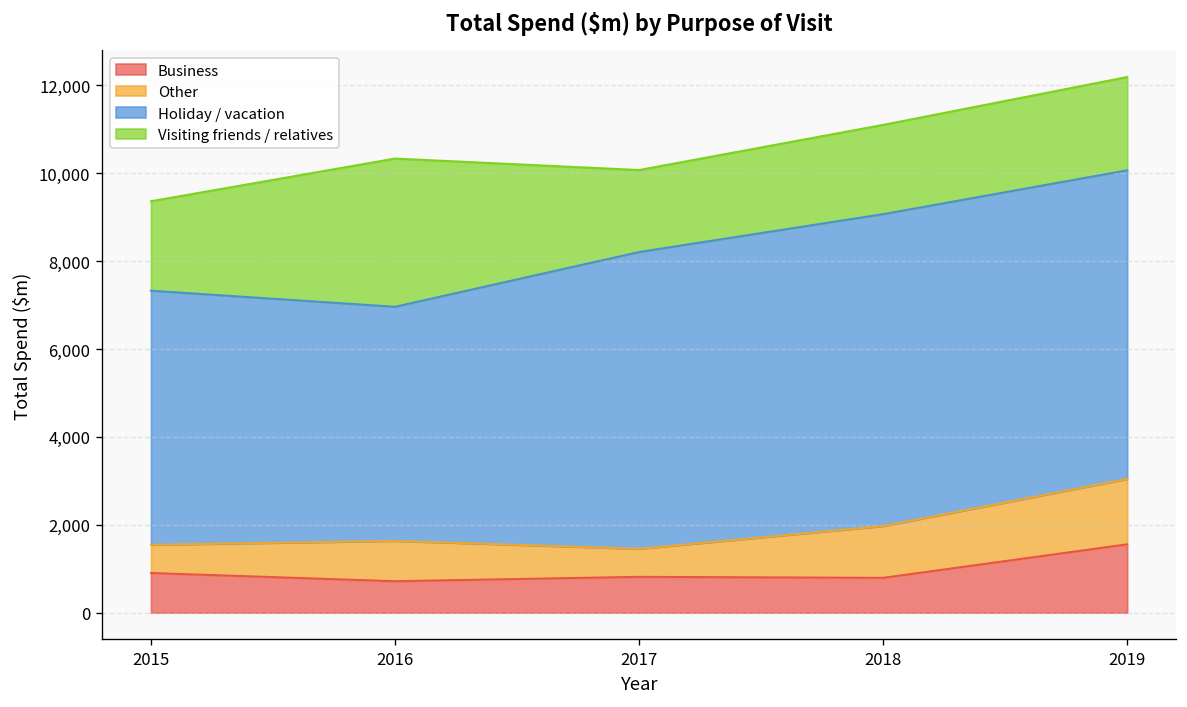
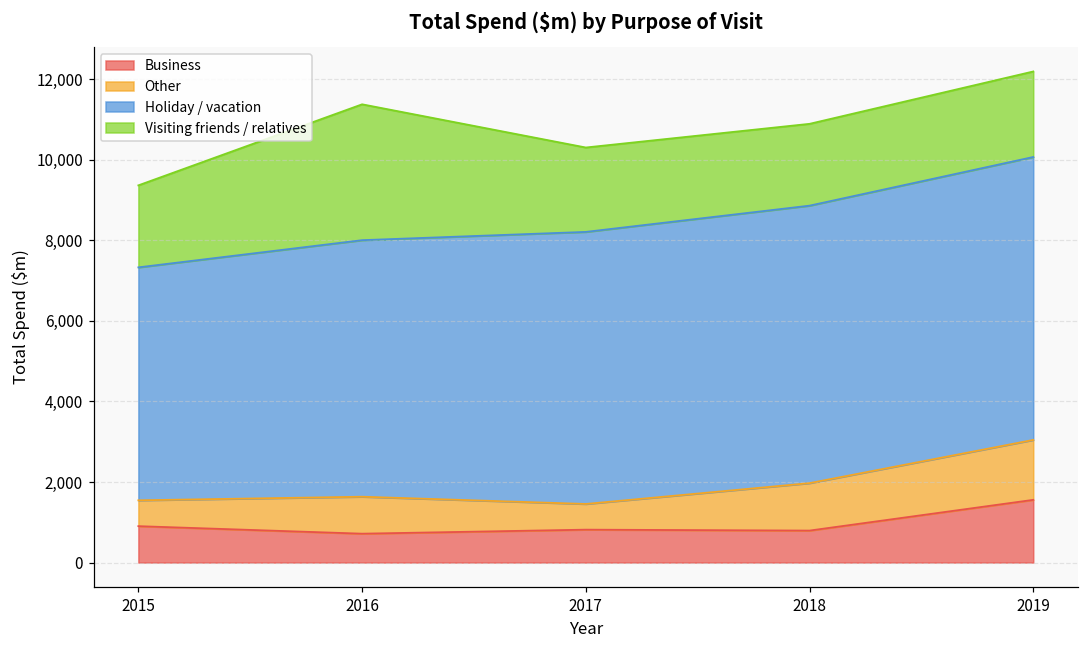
Holiday / vacation, 2016: 5,300 -> 6,400
Visiting friends / relatives, 2017: 1,900 -> 2,100
Holiday / vacation, 2018: 7,100 -> 6,900
